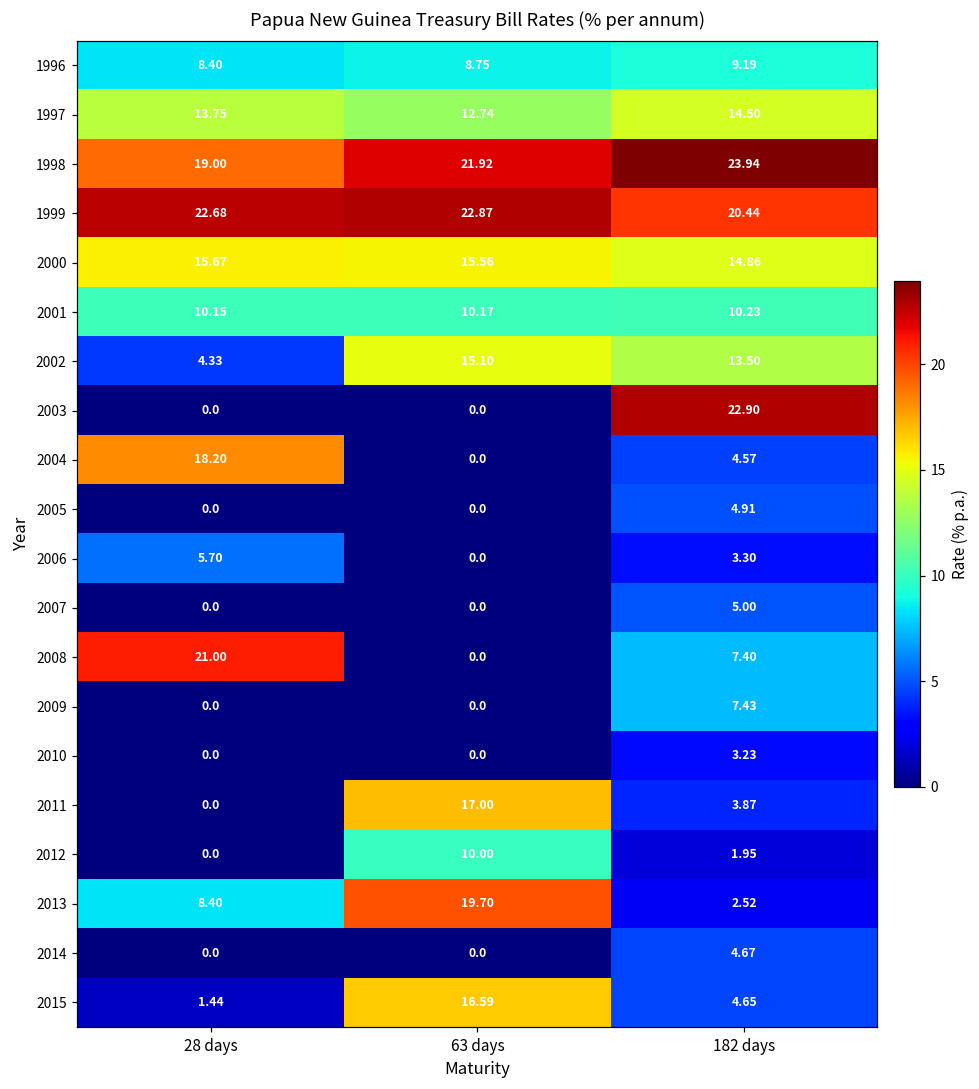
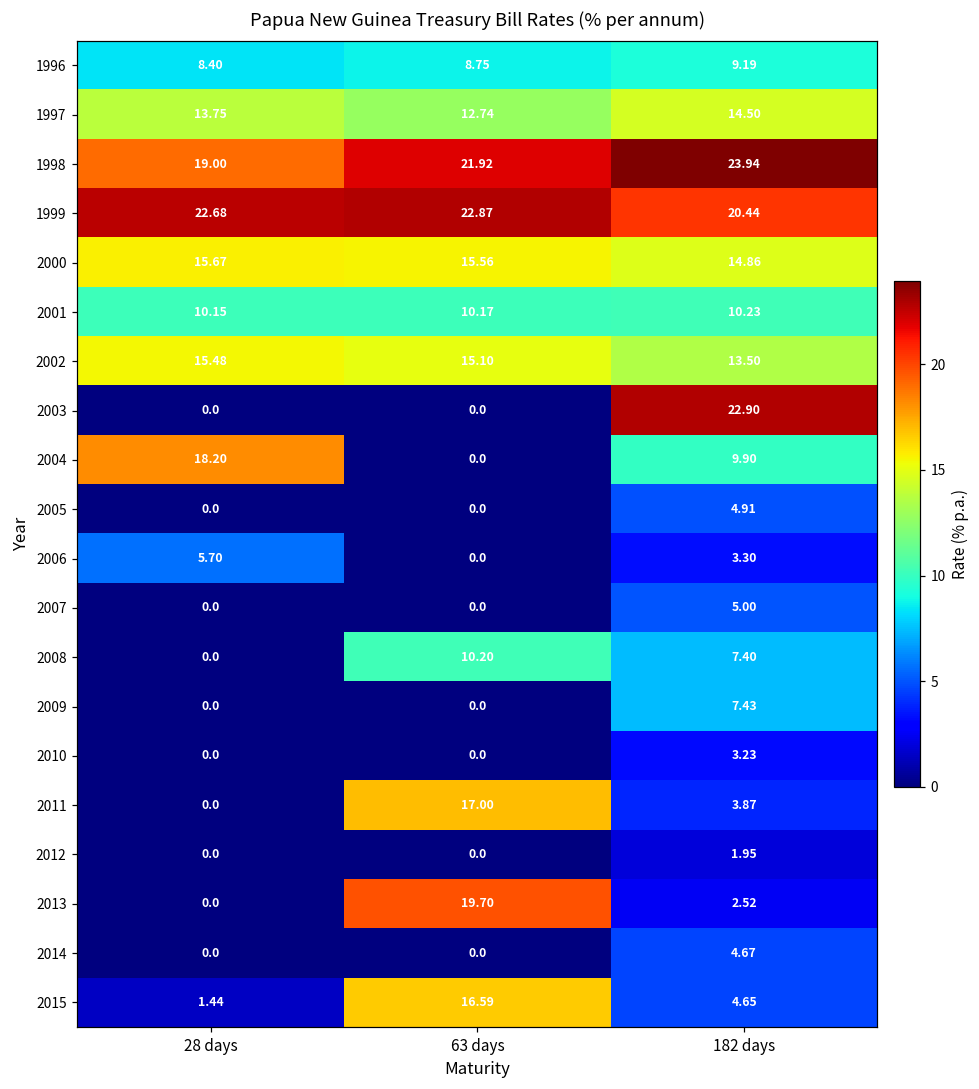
2002, 28 days: 4.33 -> 15.48
2004, 182 days: 4.57 -> 9.90
2008, 28 days: 21.00 -> 0.0
2008, 63 days: 0.0 -> 10.20
2012, 63 days: 10.00 -> 0.0
2013, 28 days: 8.40 -> 0.0
